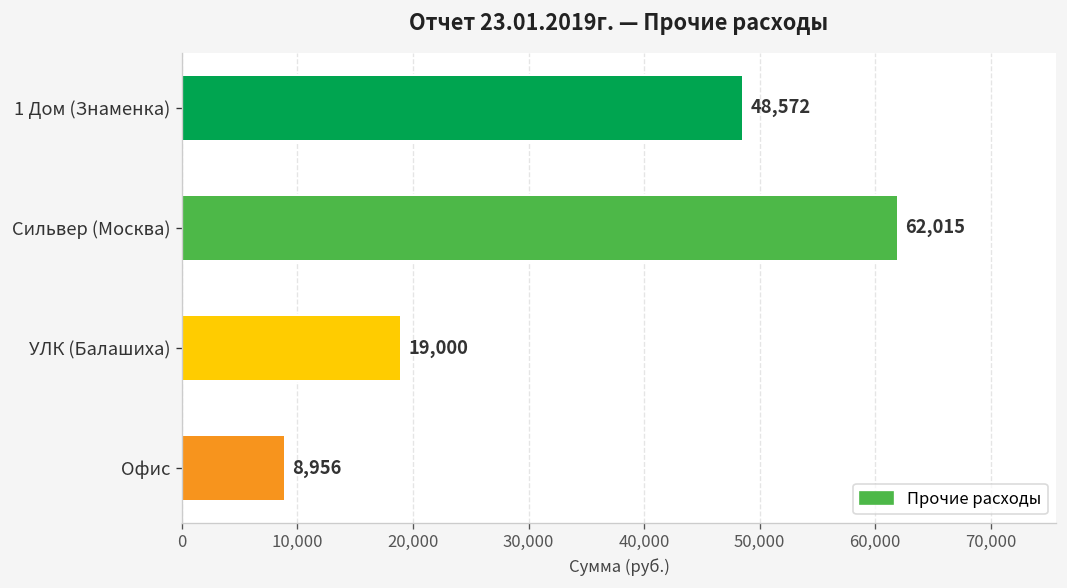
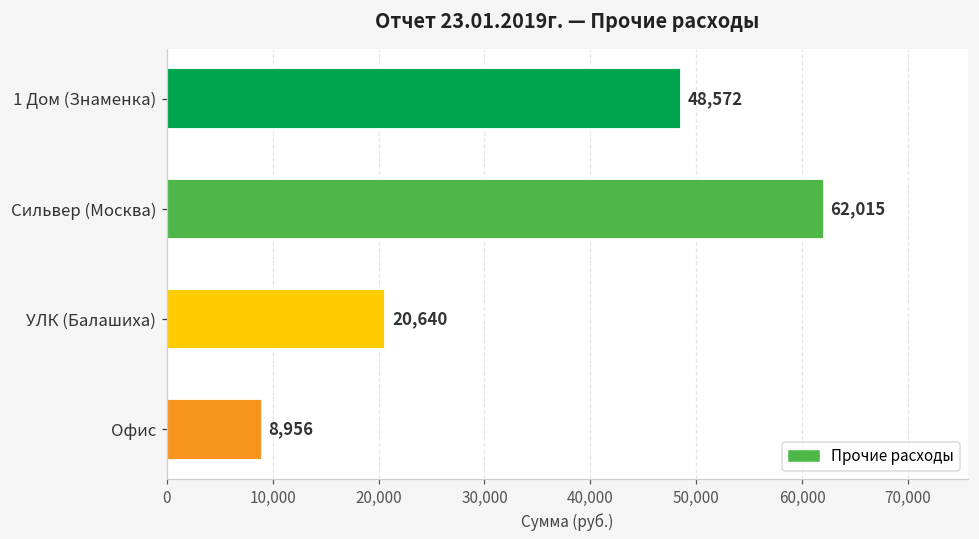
УЛК (Балашиха): 19,000 -> 20,640
